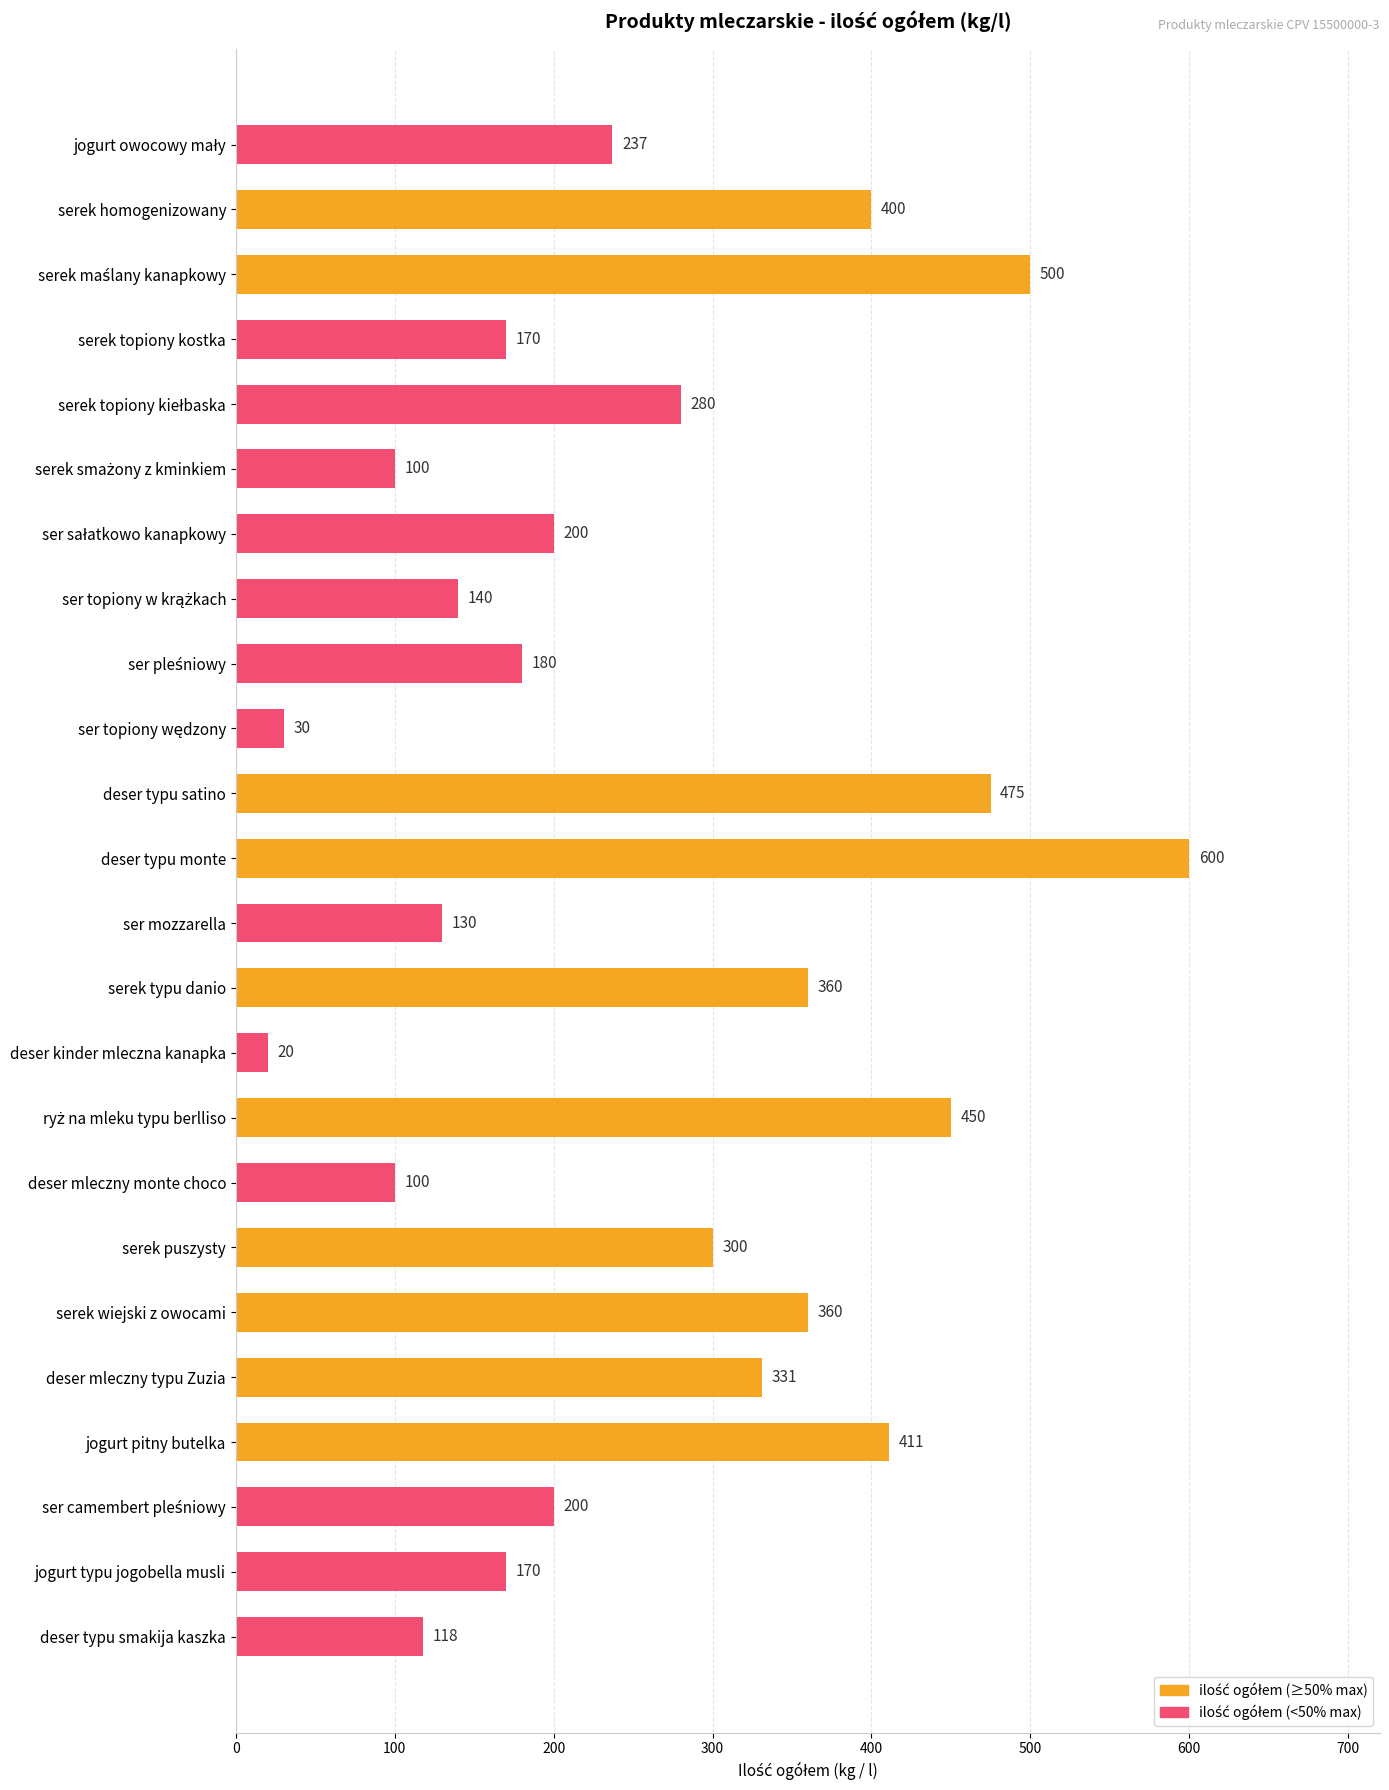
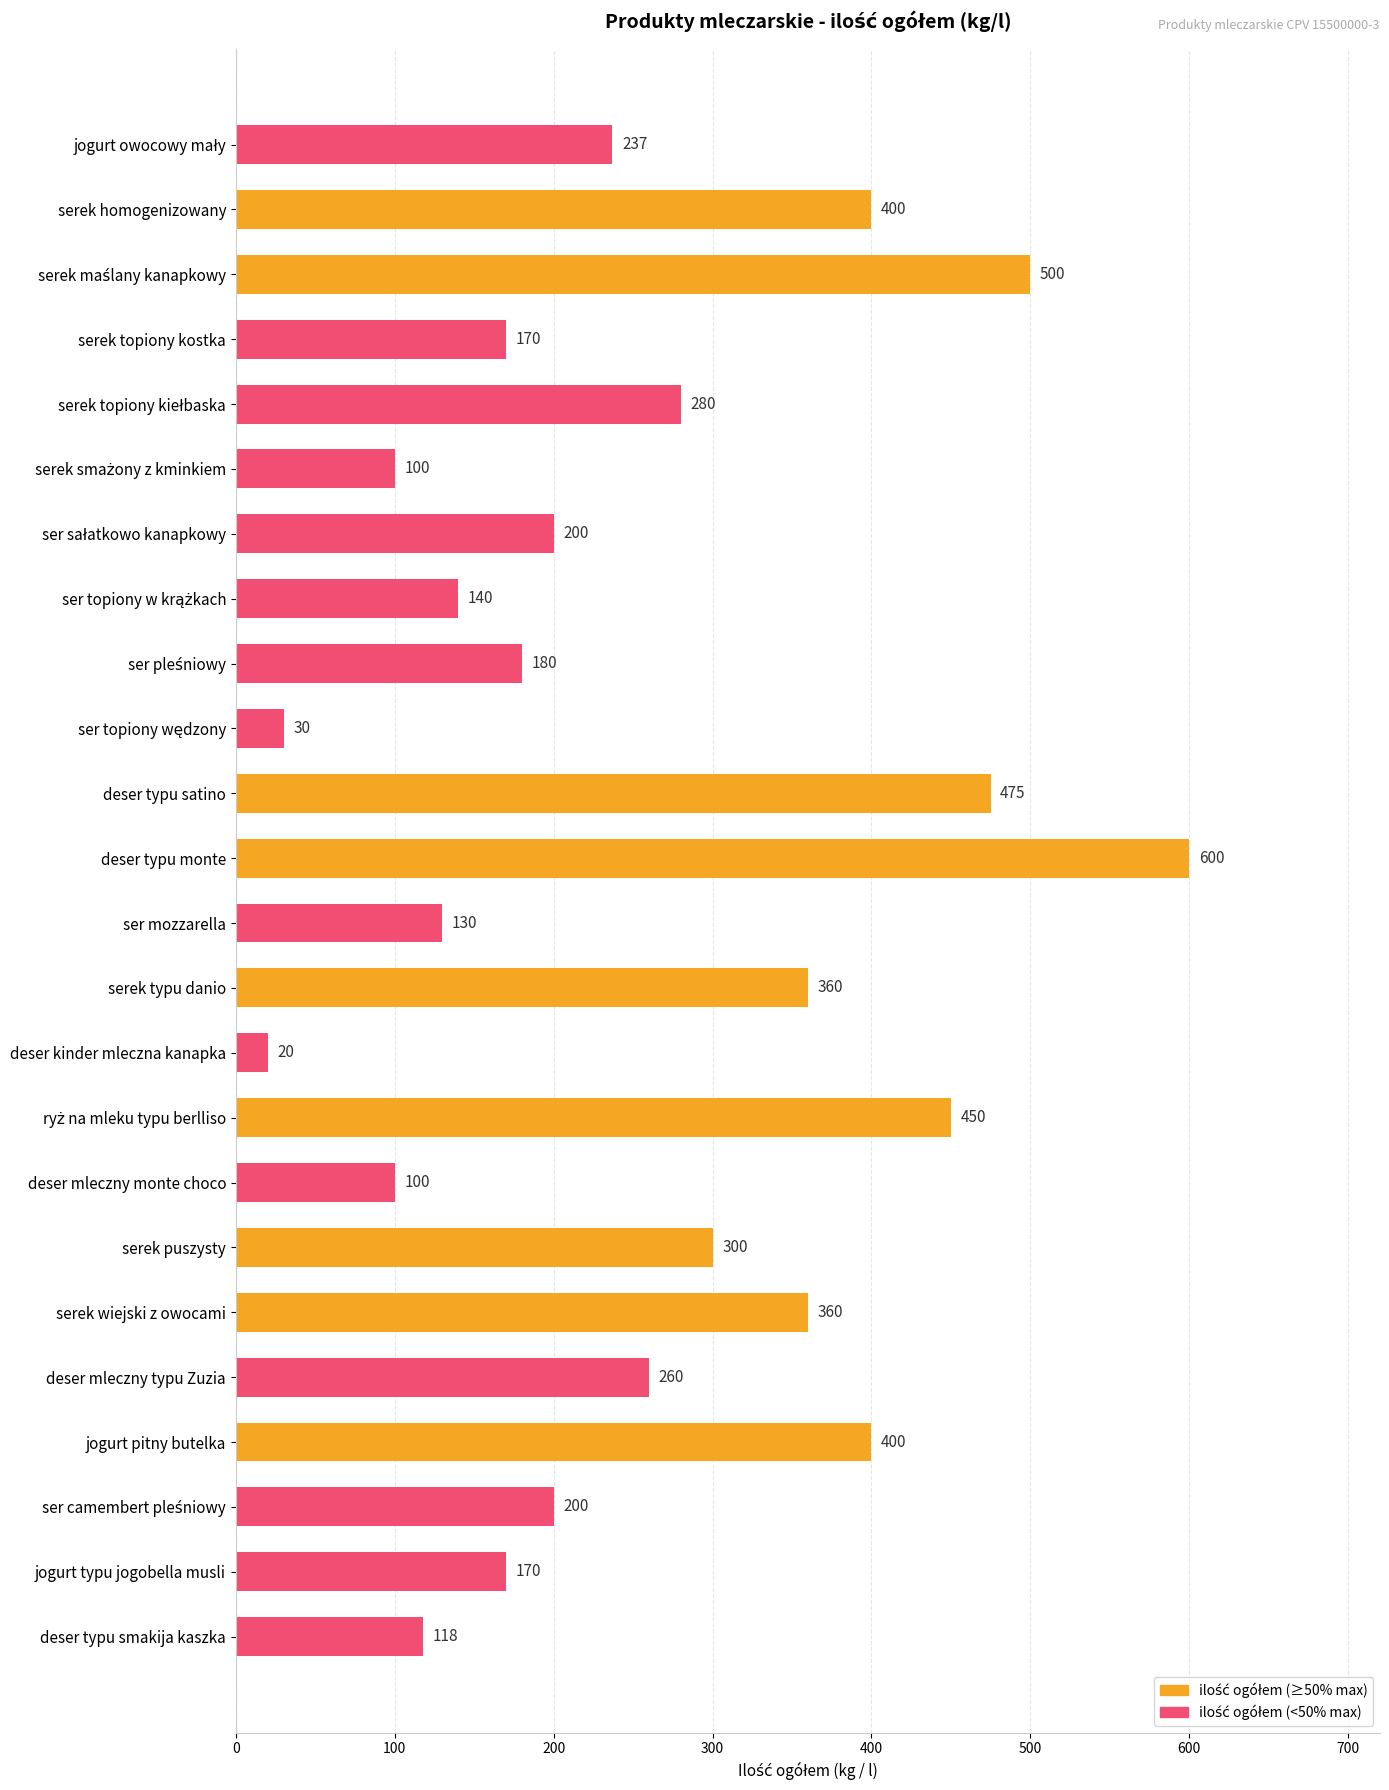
deser mleczny typu Zuzia: 331 -> 260
jogurt pitny butelka: 411 -> 400
